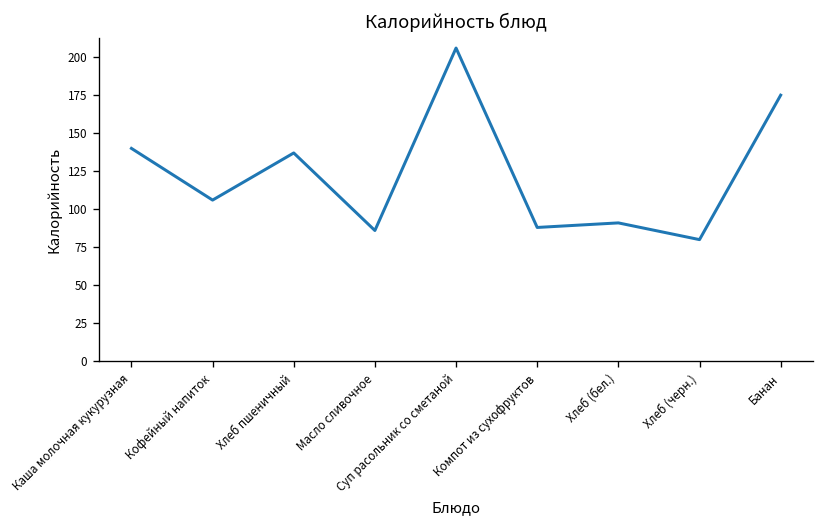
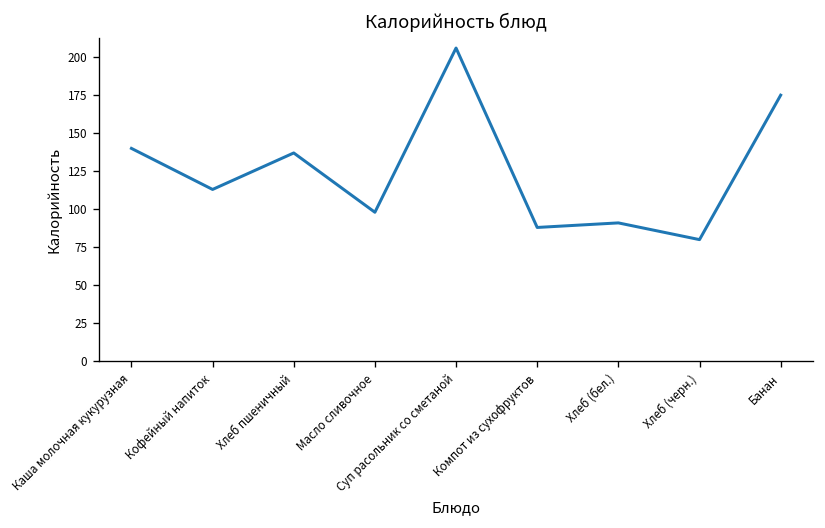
Кофейный напиток: 106 -> 113
Масло сливочное: 86 -> 98
